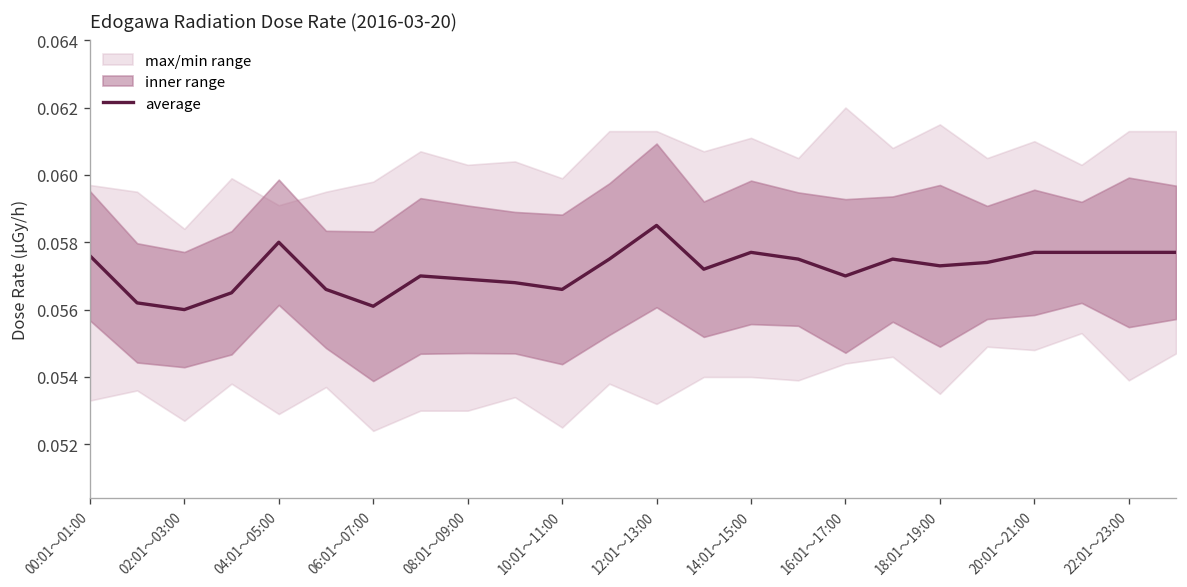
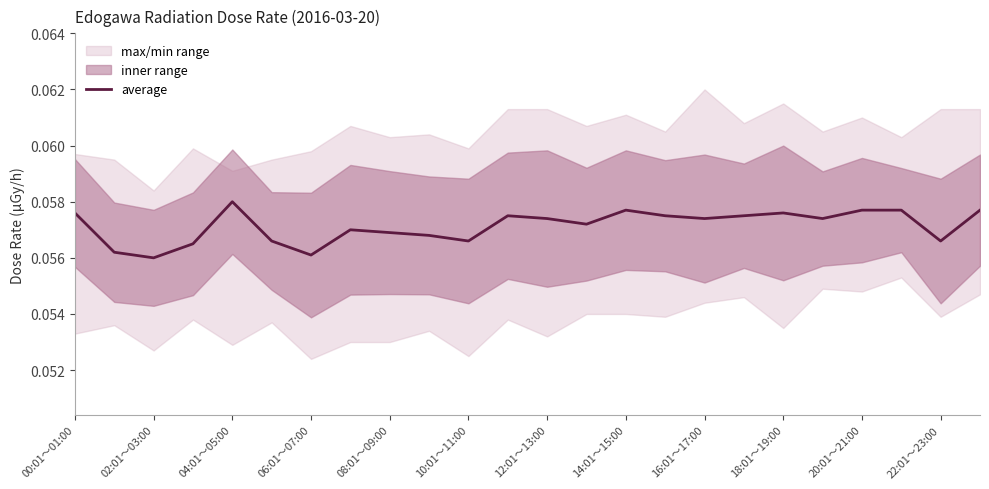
average, 12:01～13:00: 0.0585 -> 0.0574
average, 16:01～17:00: 0.0570 -> 0.0574
average, 18:01～19:00: 0.0573 -> 0.0576
average, 22:01～23:00: 0.0577 -> 0.0566
